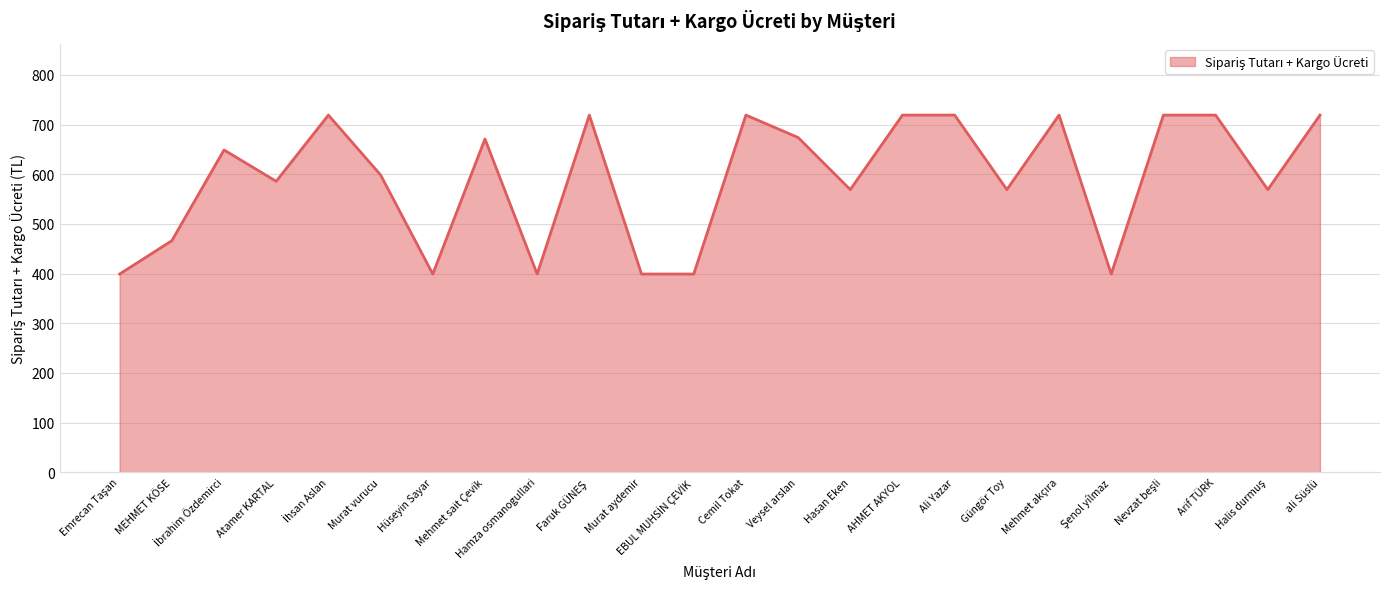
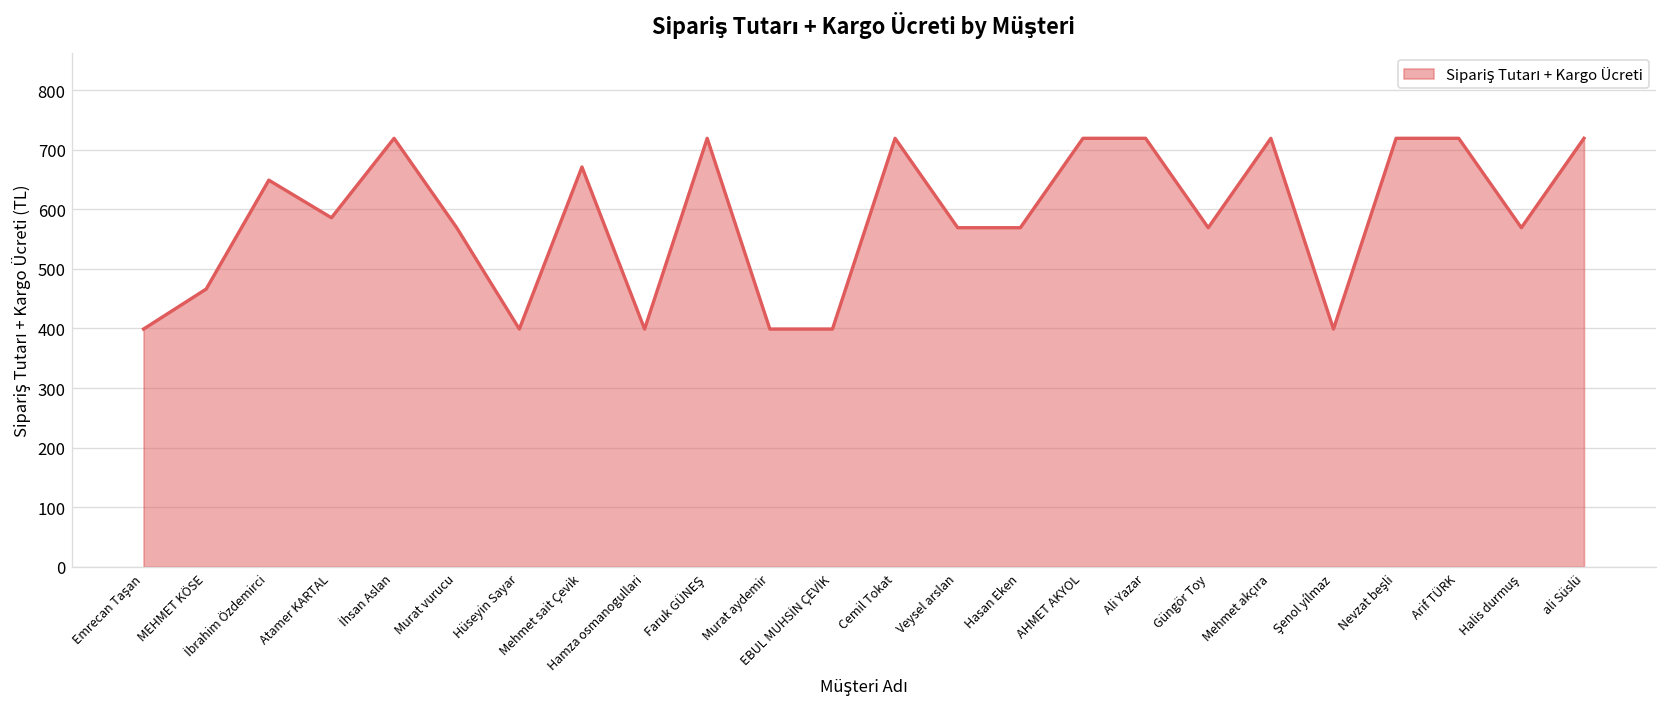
Murat vurucu: 600 -> 570
Veysel arslan: 670 -> 570
